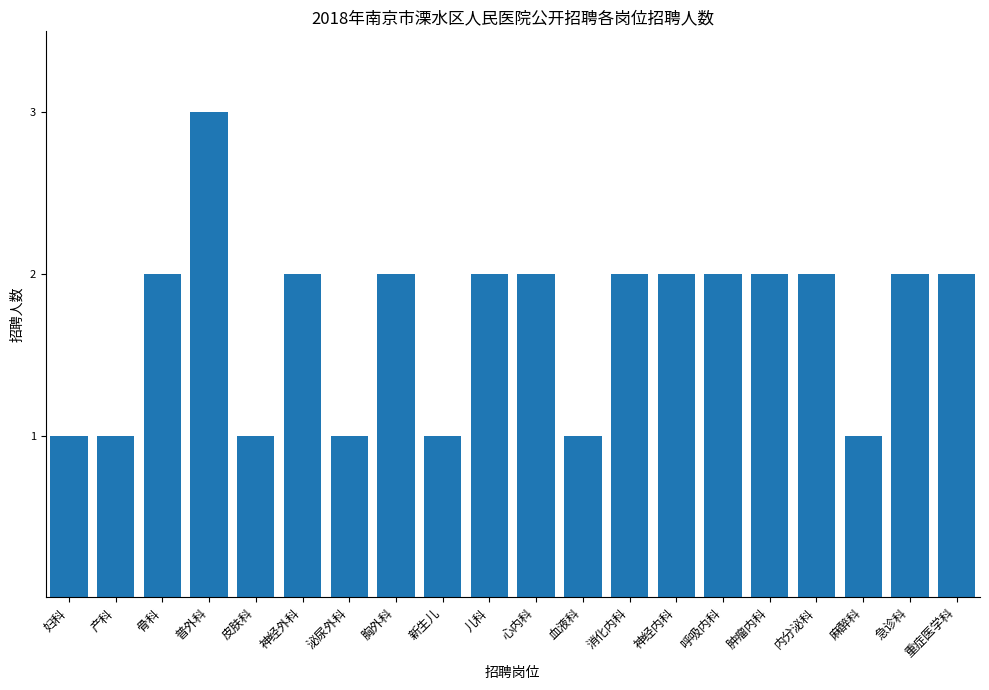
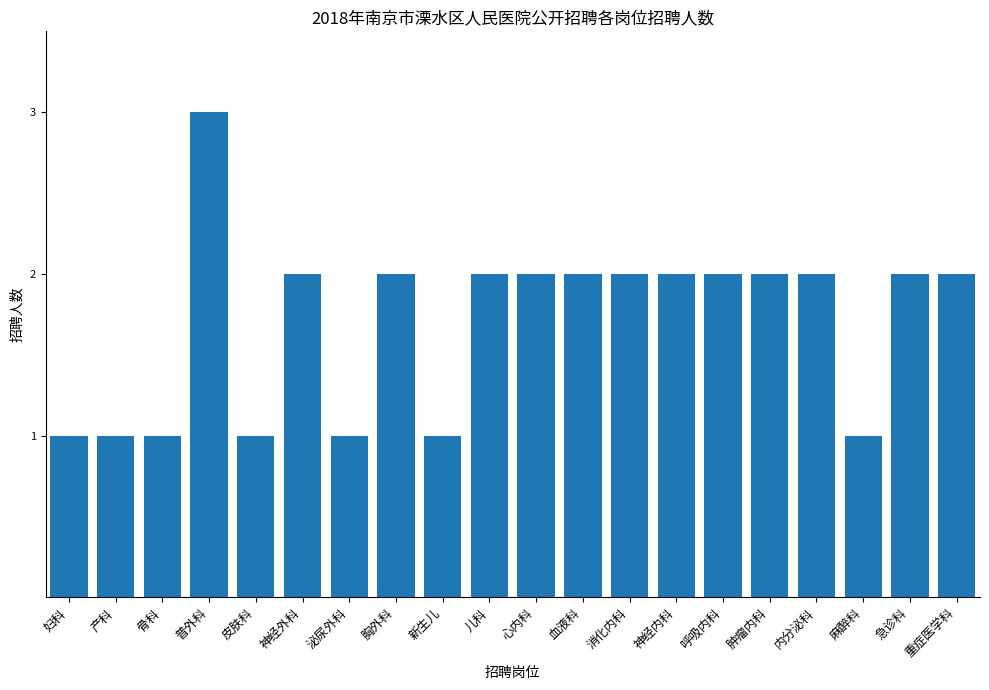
骨科: 2 -> 1
血液科: 1 -> 2
